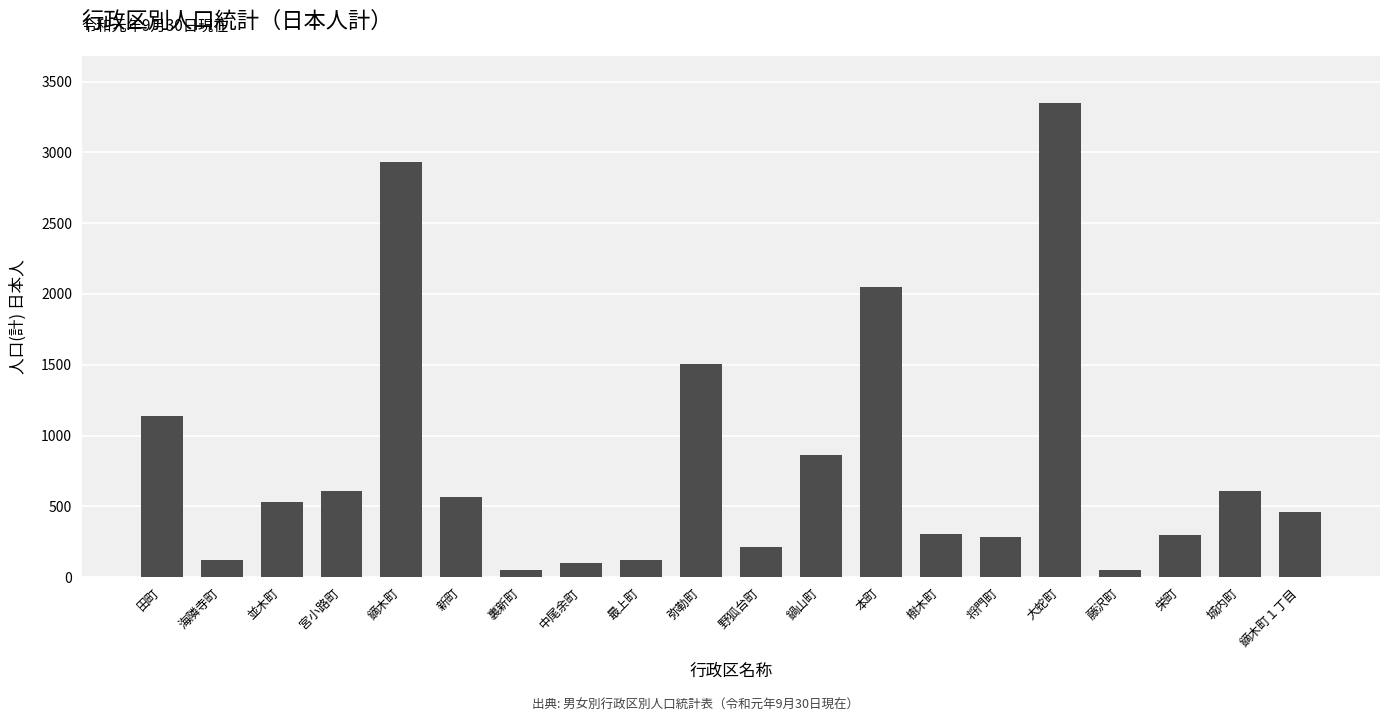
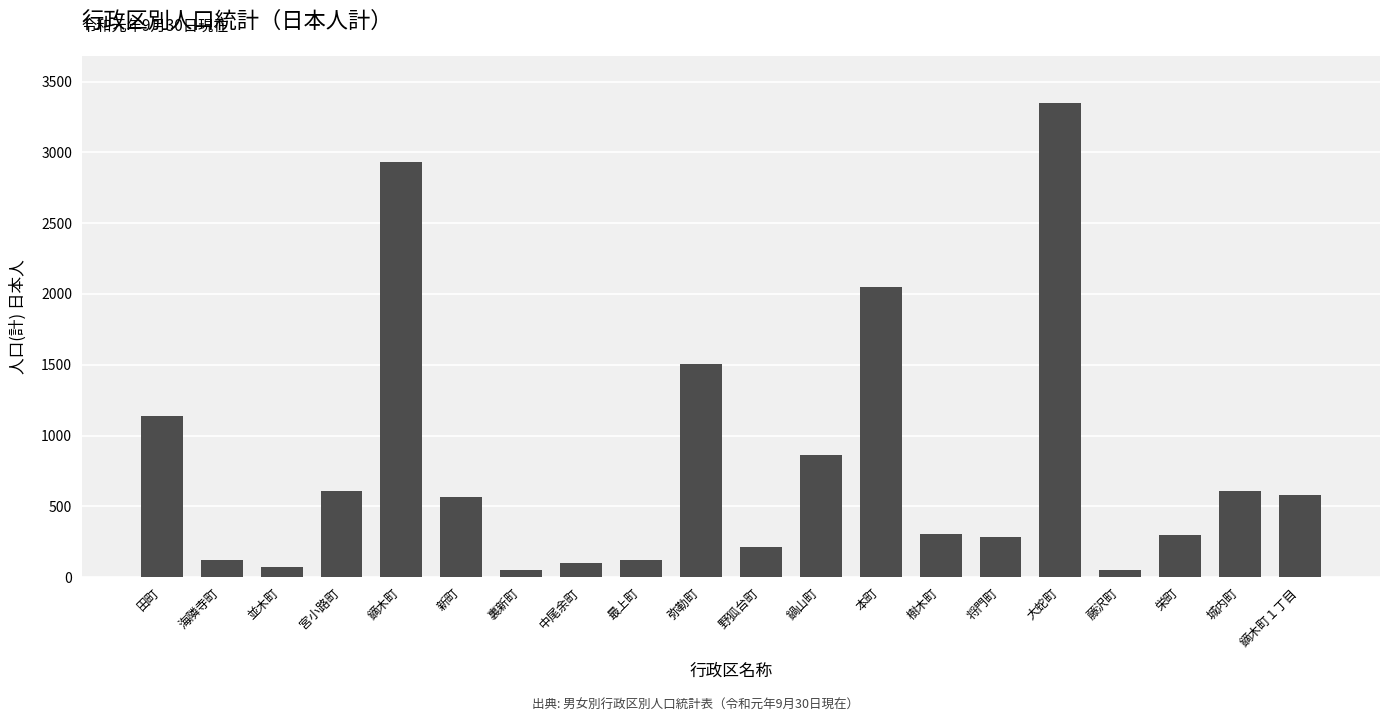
並木町: 530 -> 70
鏑木町１丁目: 460 -> 580
